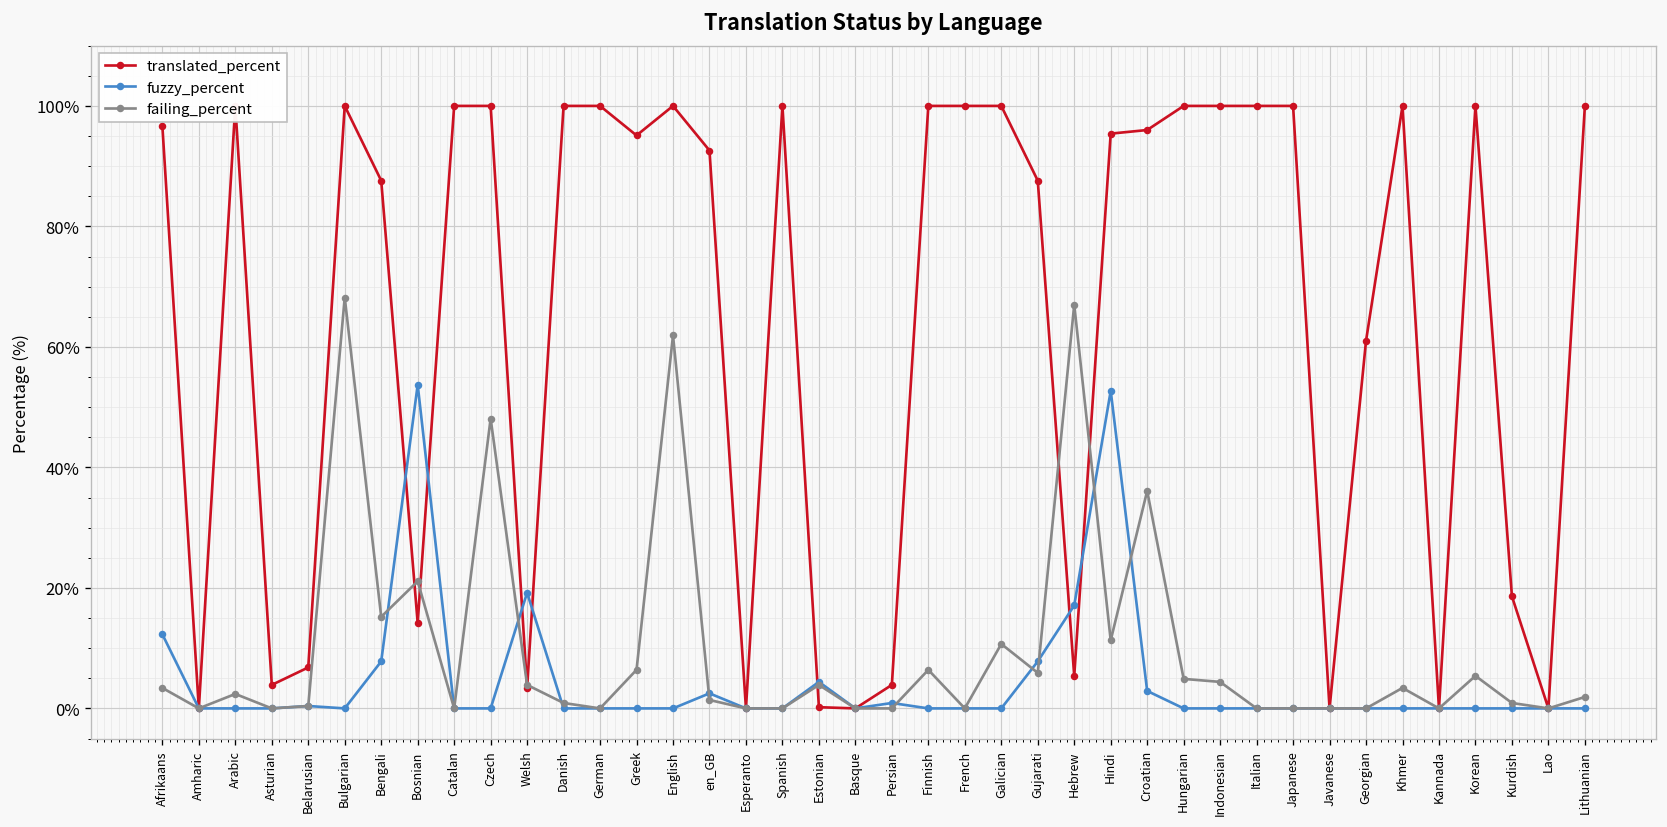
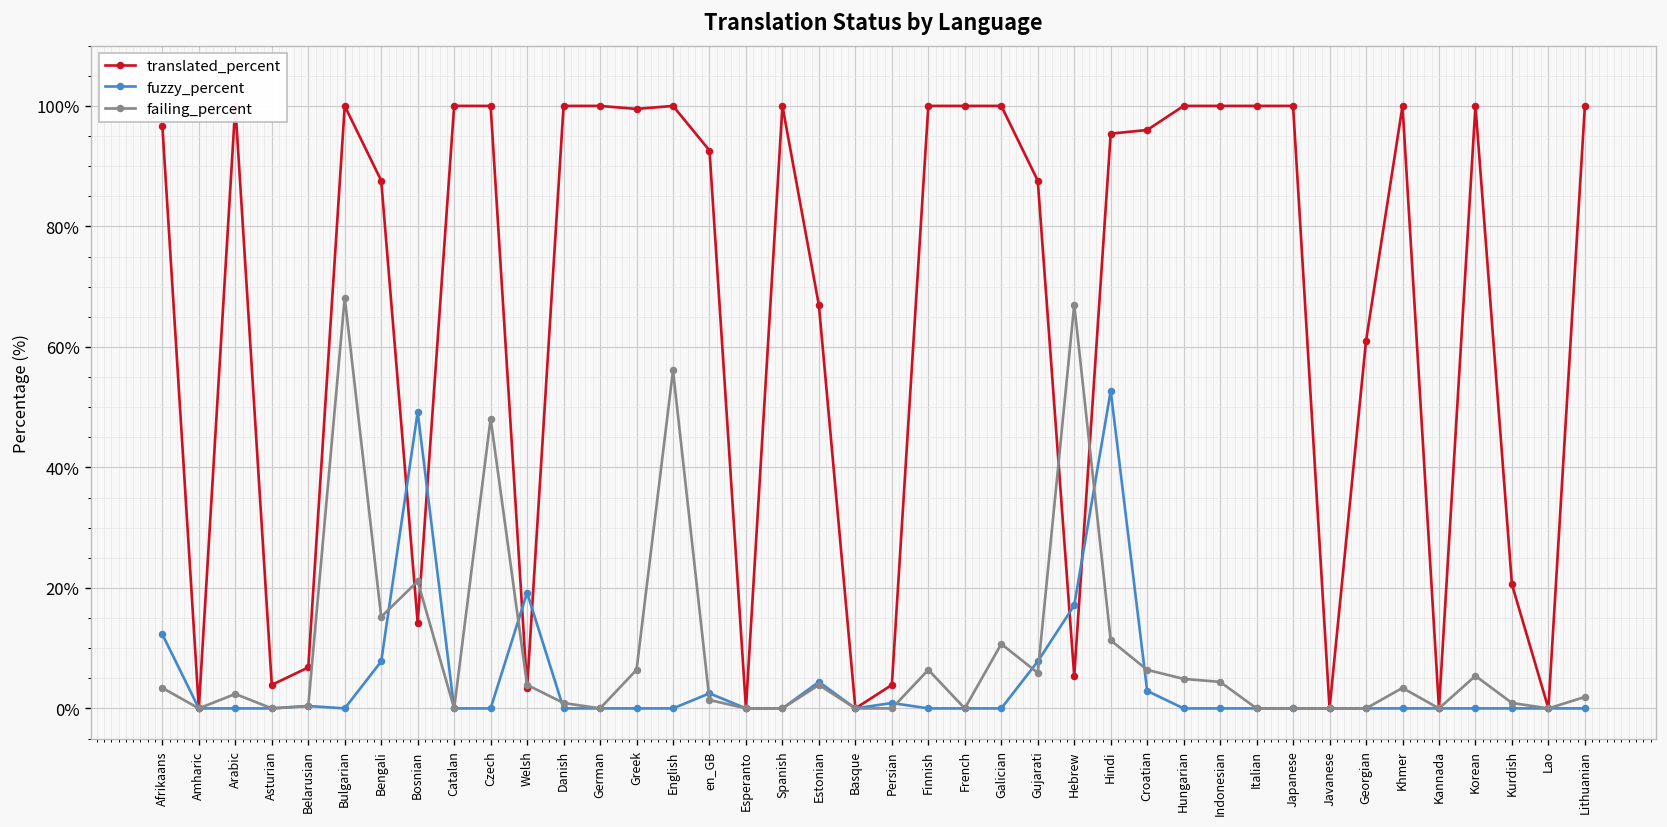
fuzzy_percent, Bosnian: 54% -> 49%
translated_percent, Greek: 95% -> 100%
failing_percent, English: 62% -> 56%
translated_percent, Estonian: 0% -> 67%
failing_percent, Croatian: 36% -> 6%
translated_percent, Kurdish: 19% -> 21%
